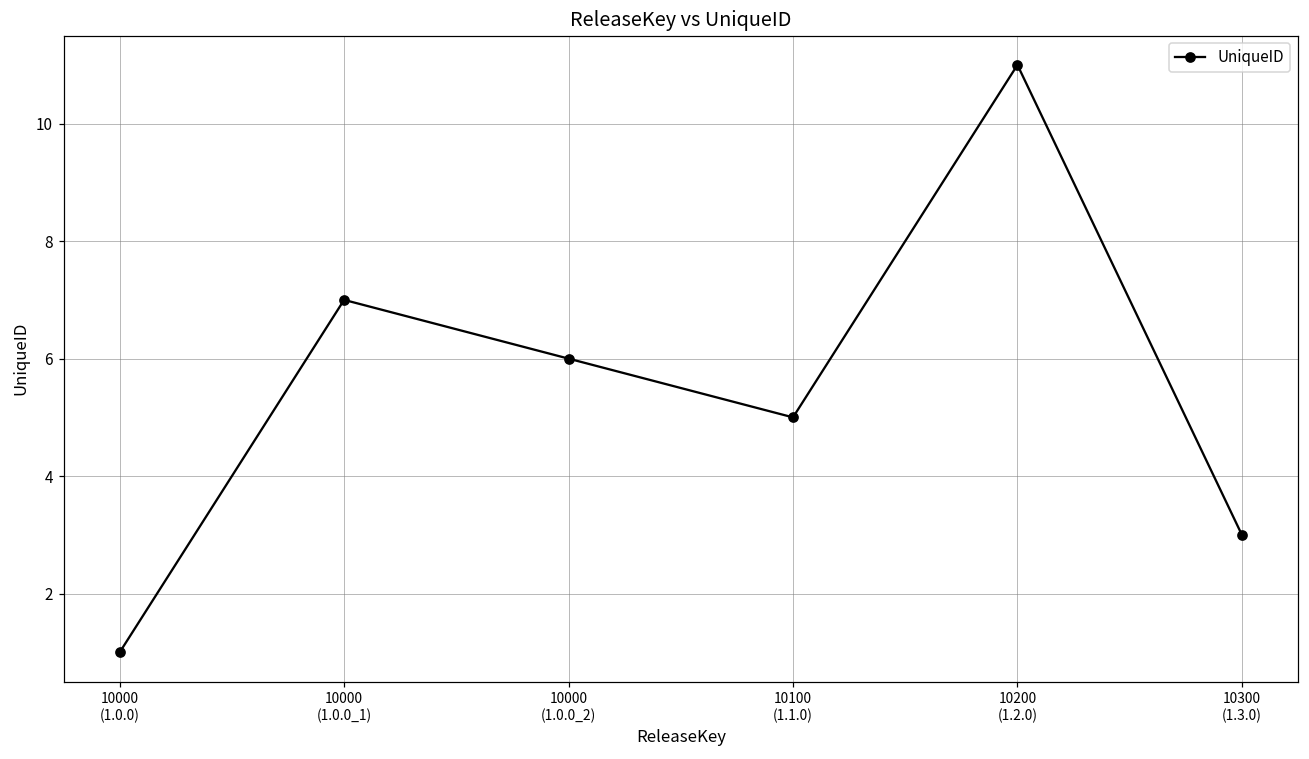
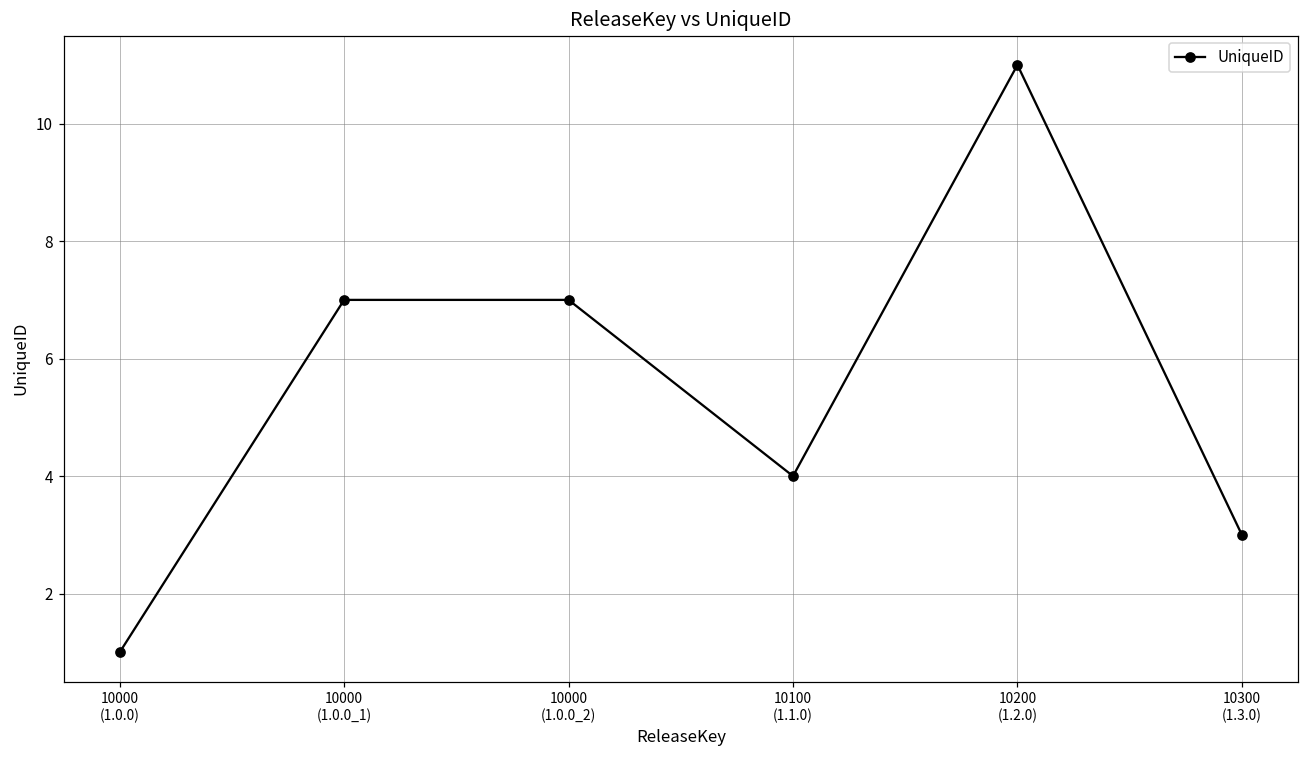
10000 (1.0.0_2): 6 -> 7
10100 (1.1.0): 5 -> 4
